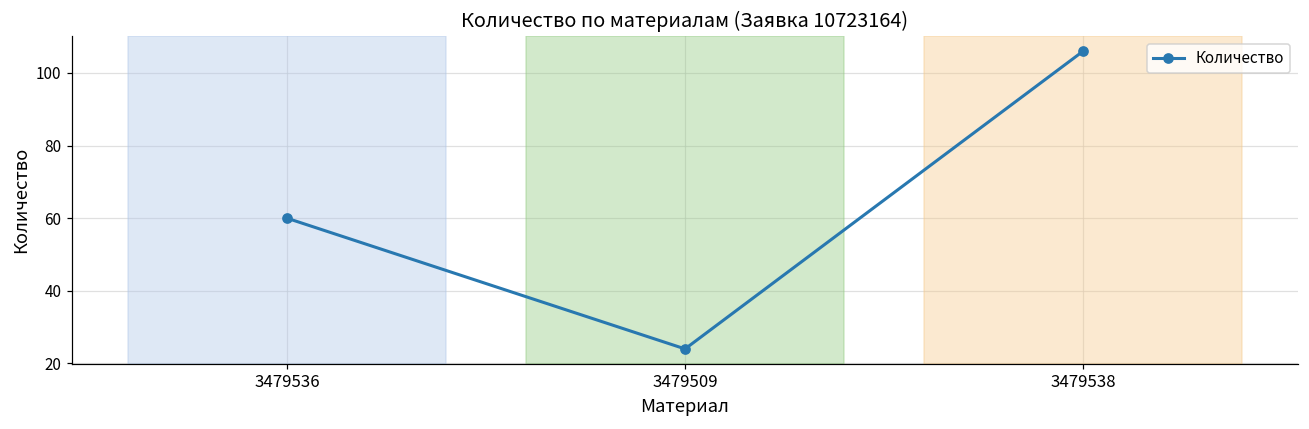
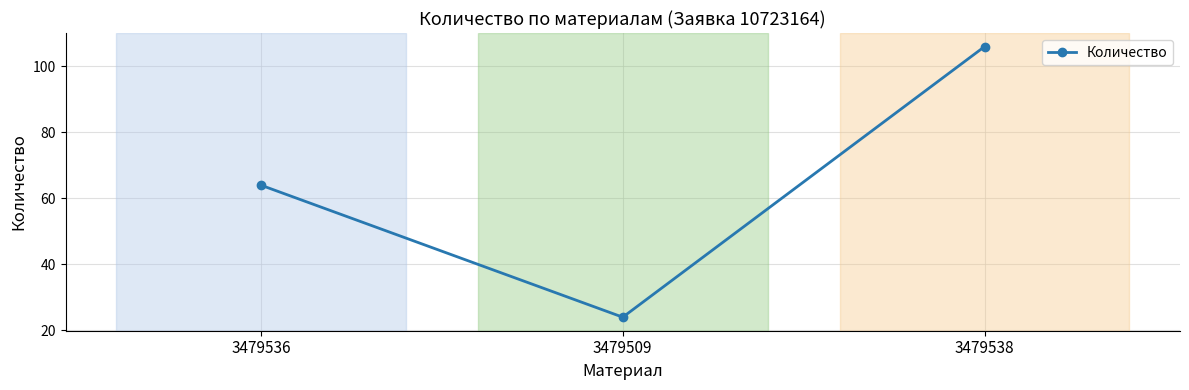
3479536: 60 -> 64
